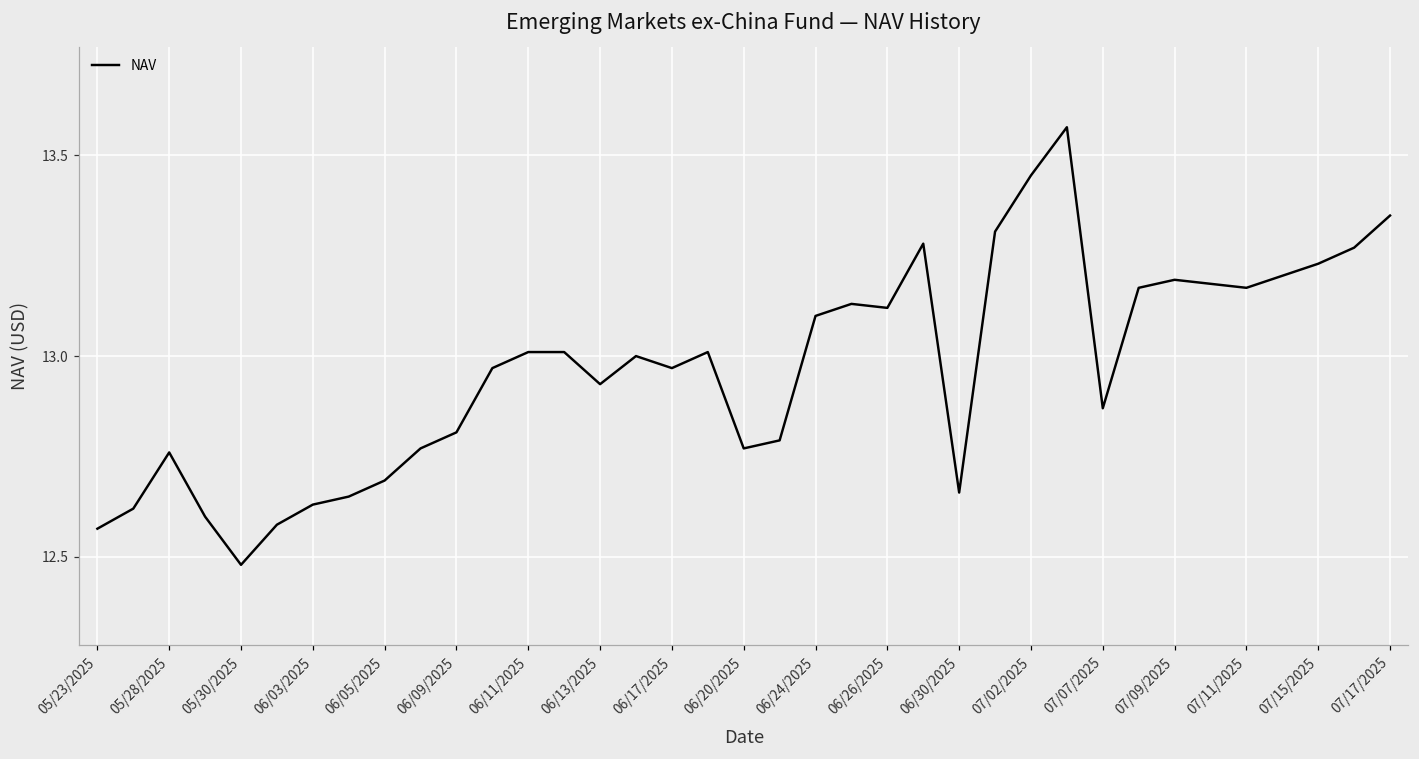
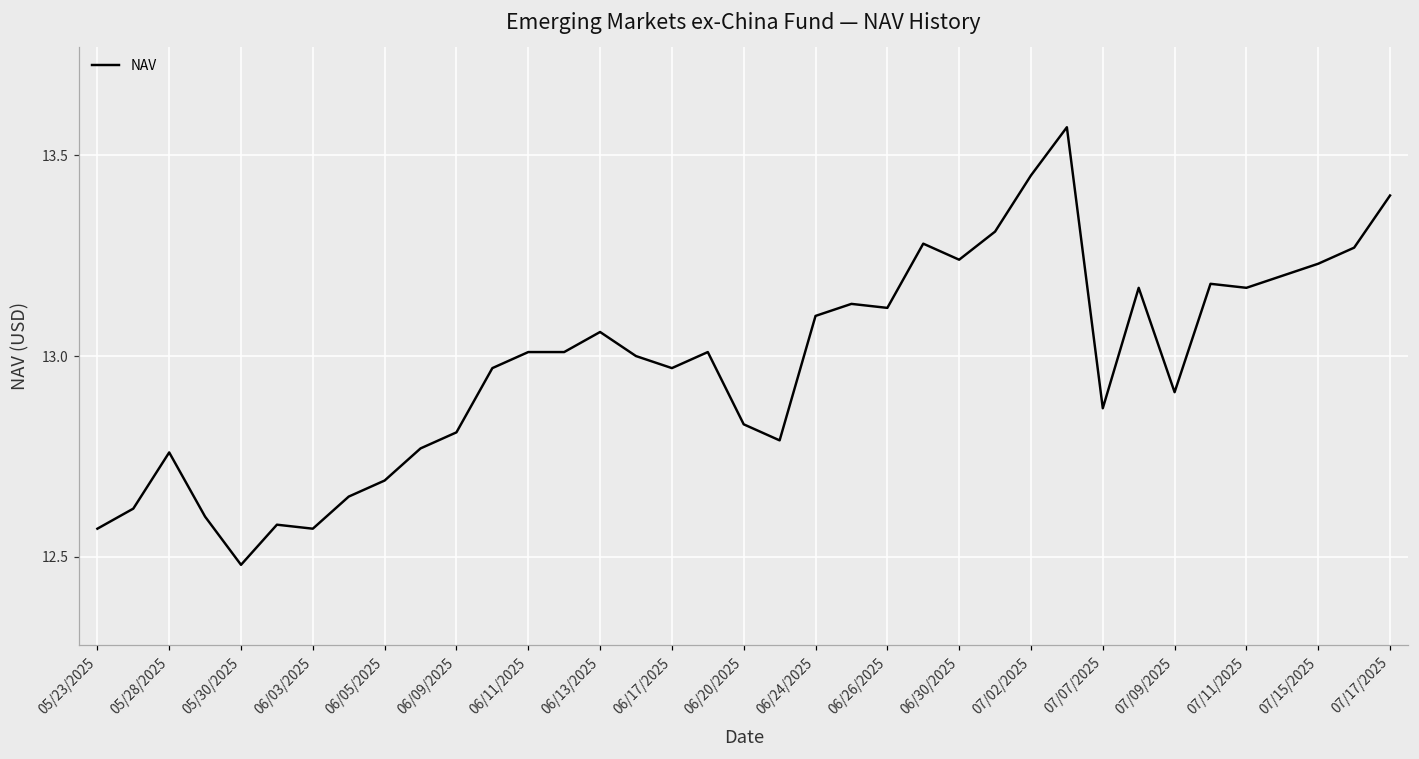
06/03/2025: 12.63 -> 12.57
06/13/2025: 12.93 -> 13.06
06/20/2025: 12.77 -> 12.83
06/30/2025: 12.66 -> 13.24
07/09/2025: 13.19 -> 12.91
07/17/2025: 13.35 -> 13.40
